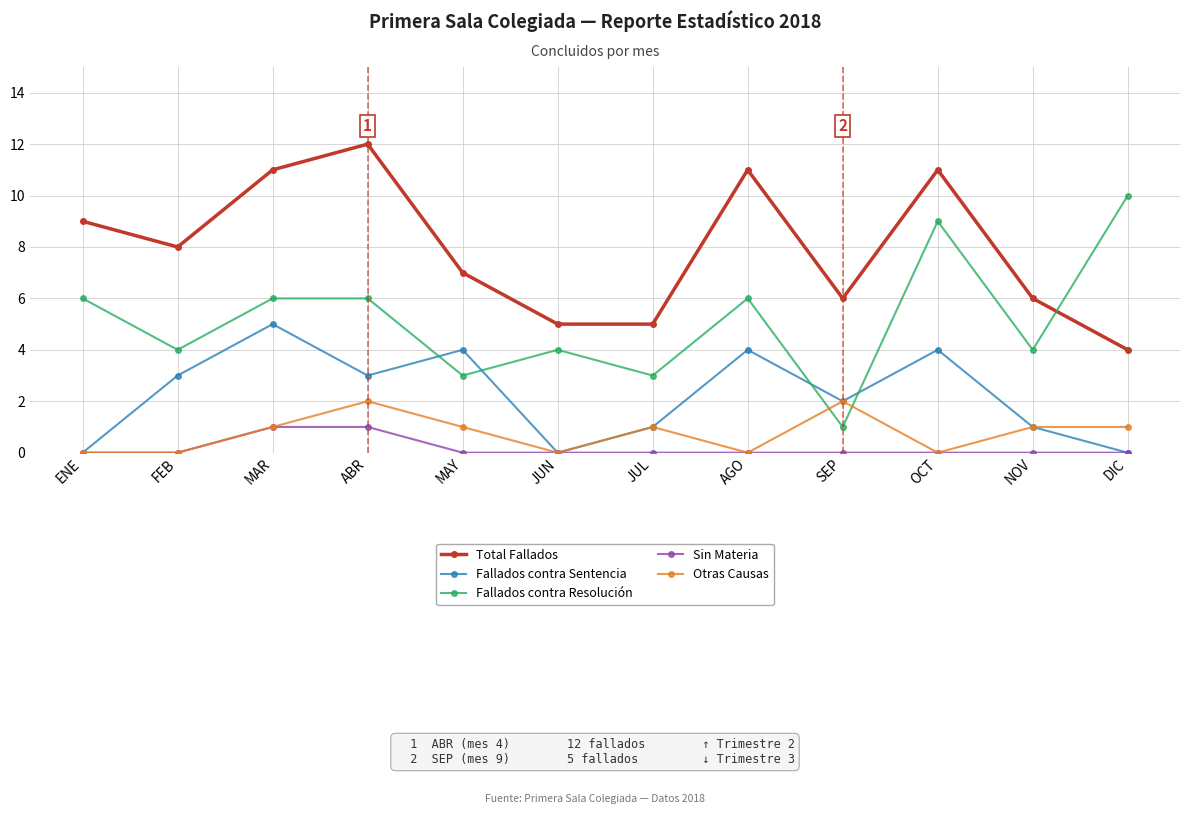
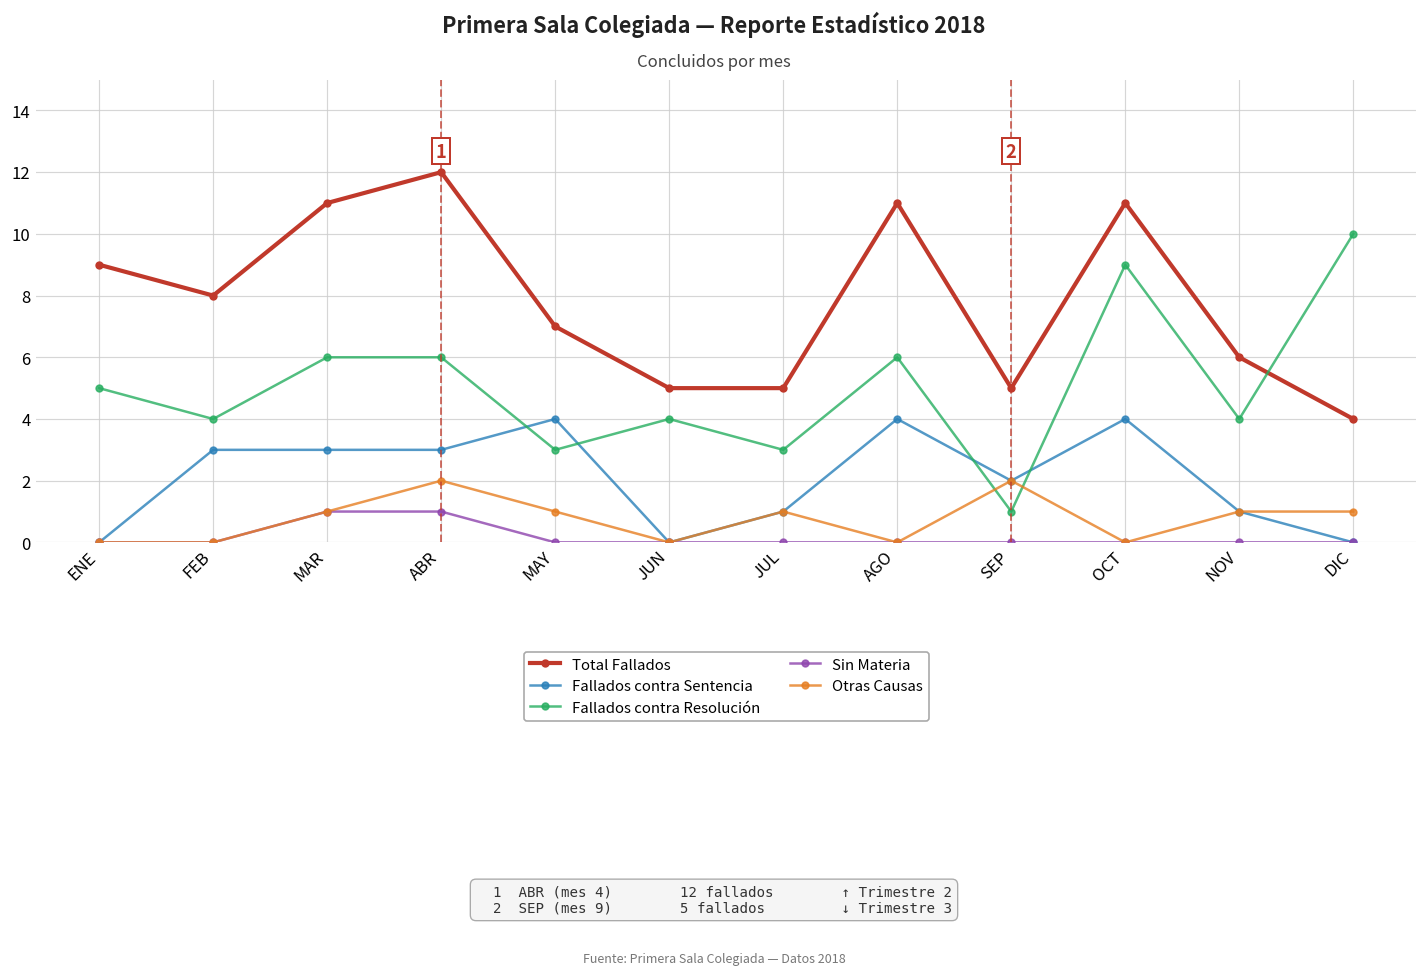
Fallados contra Resolución, ENE: 6 -> 5
Fallados contra Sentencia, MAR: 5 -> 3
Total Fallados, SEP: 6 -> 5
